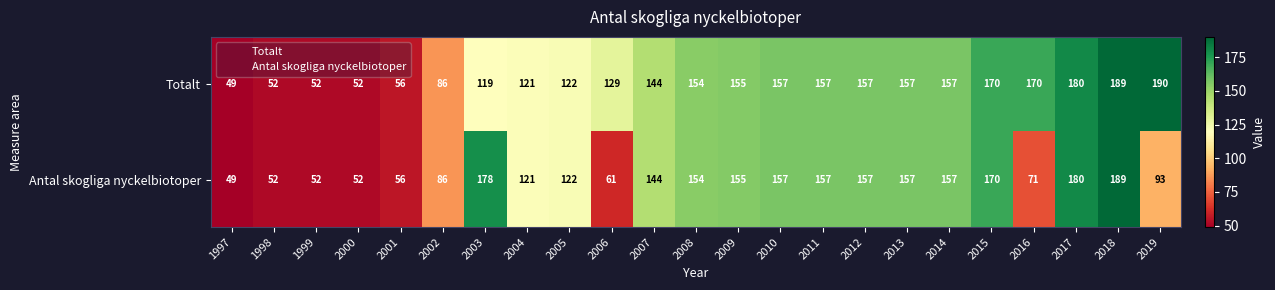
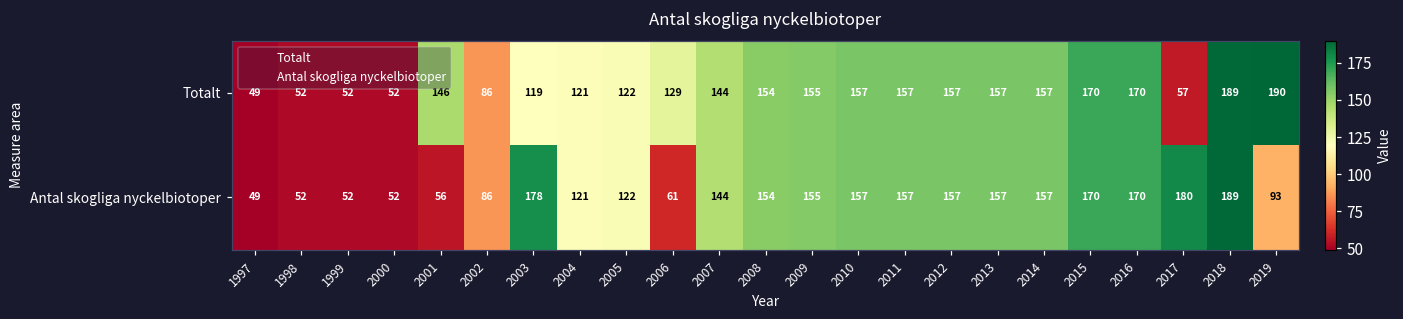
Totalt, 2001: 56 -> 146
Totalt, 2017: 180 -> 57
Antal skogliga nyckelbiotoper, 2016: 71 -> 170
